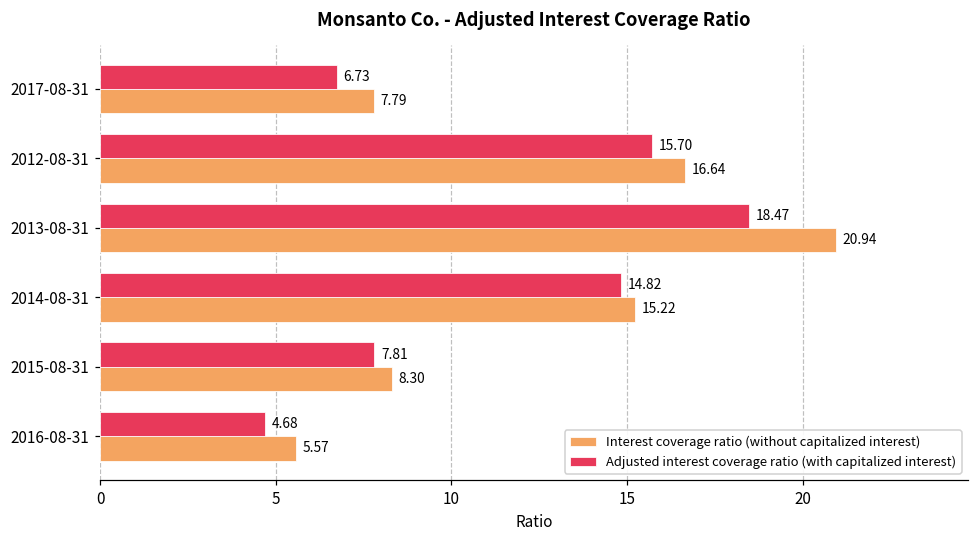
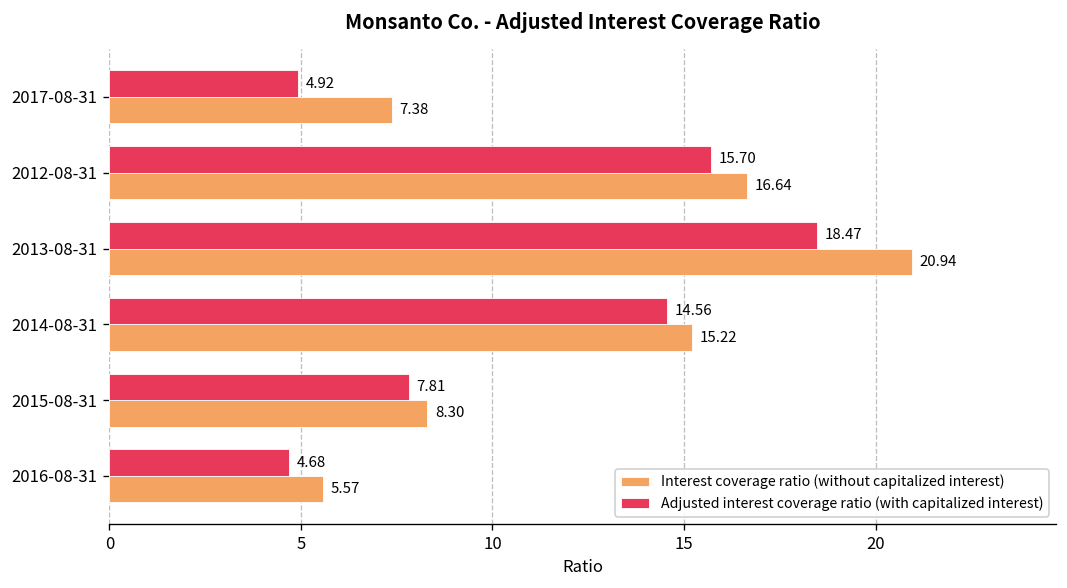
Adjusted interest coverage ratio (with capitalized interest), 2017-08-31: 6.73 -> 4.92
Interest coverage ratio (without capitalized interest), 2017-08-31: 7.79 -> 7.38
Adjusted interest coverage ratio (with capitalized interest), 2014-08-31: 14.82 -> 14.56
